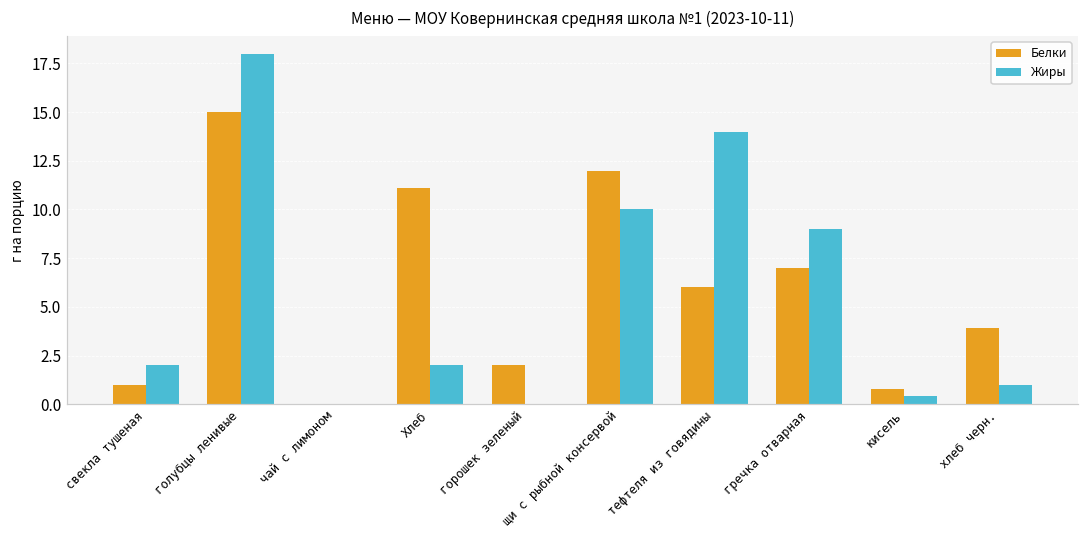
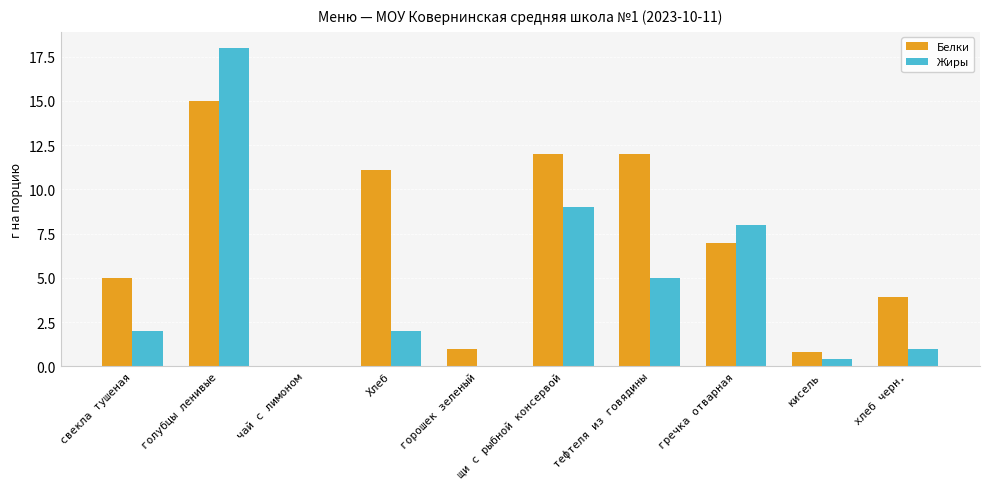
Белки, свекла тушеная: 1 -> 5
Белки, горошек зеленый: 2 -> 1
Жиры, щи с рыбной консервой: 10 -> 9
Белки, тефтеля из говядины: 6 -> 12
Жиры, тефтеля из говядины: 14 -> 5
Жиры, гречка отварная: 9 -> 8
